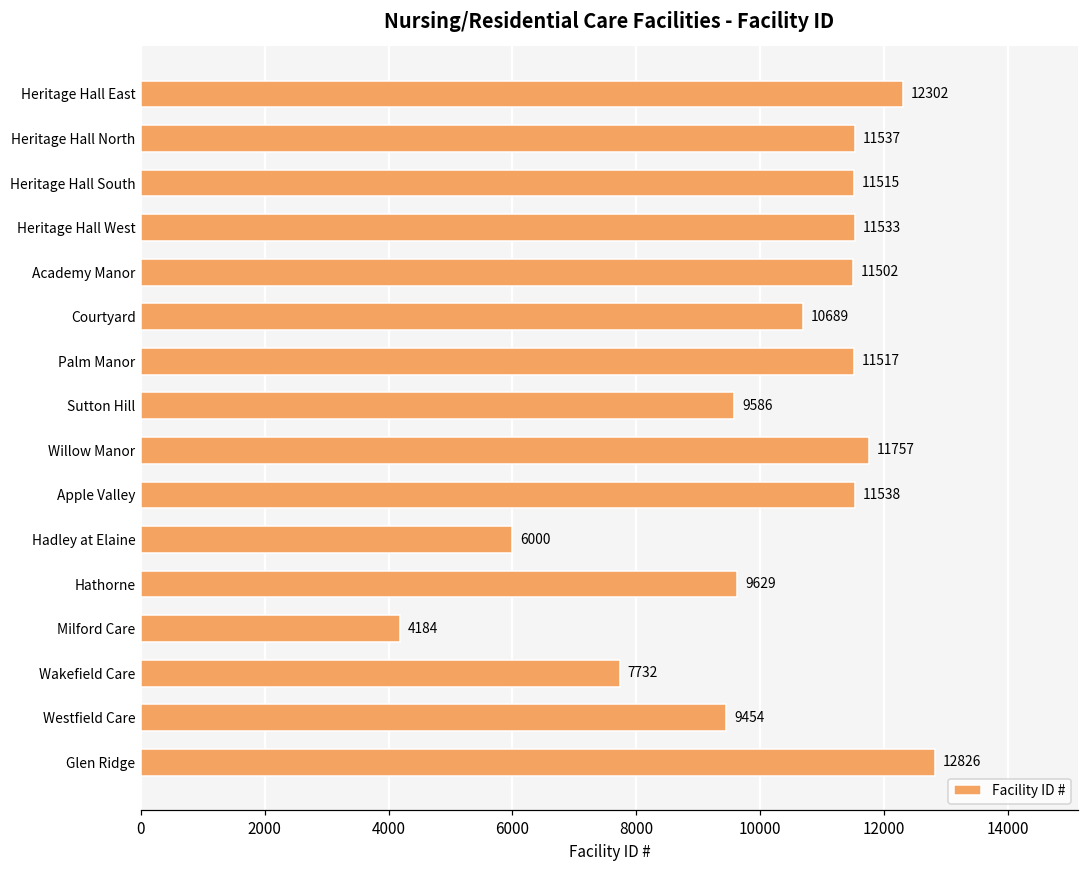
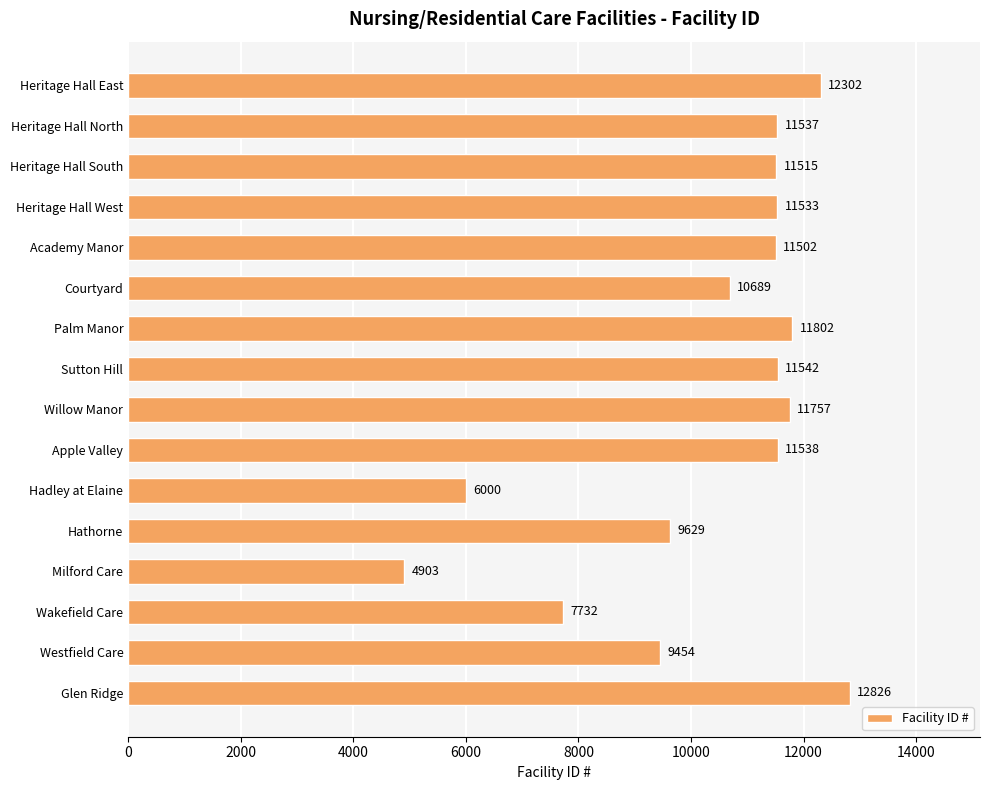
Palm Manor: 11517 -> 11802
Sutton Hill: 9586 -> 11542
Milford Care: 4184 -> 4903
